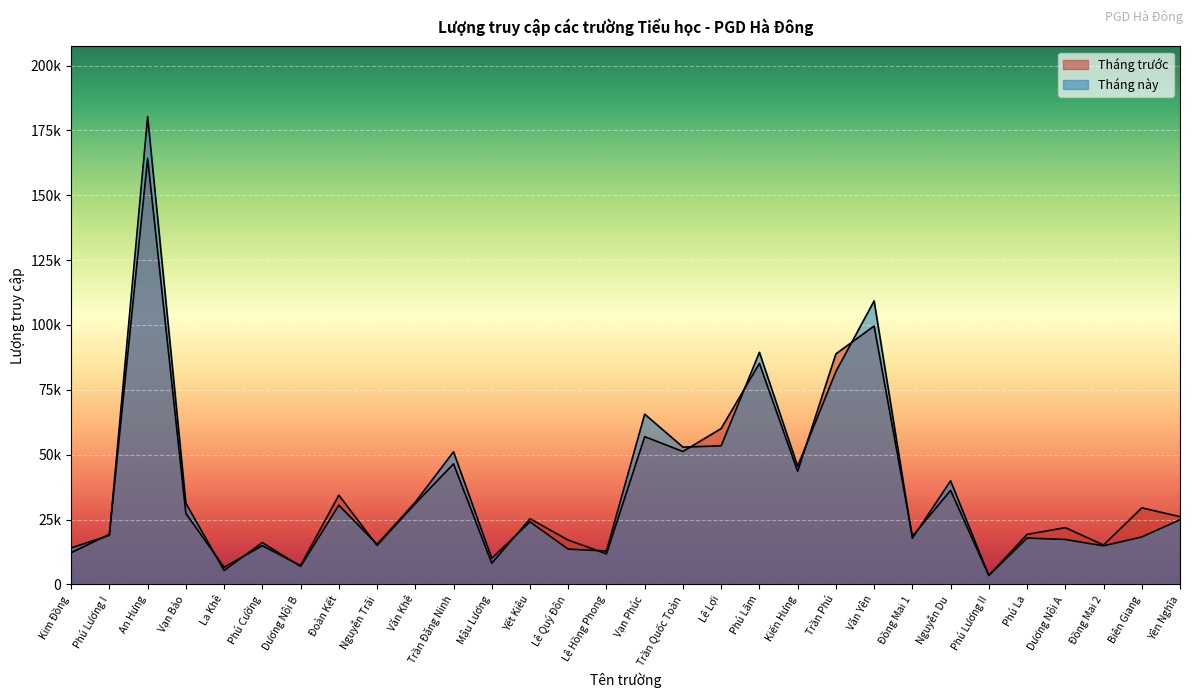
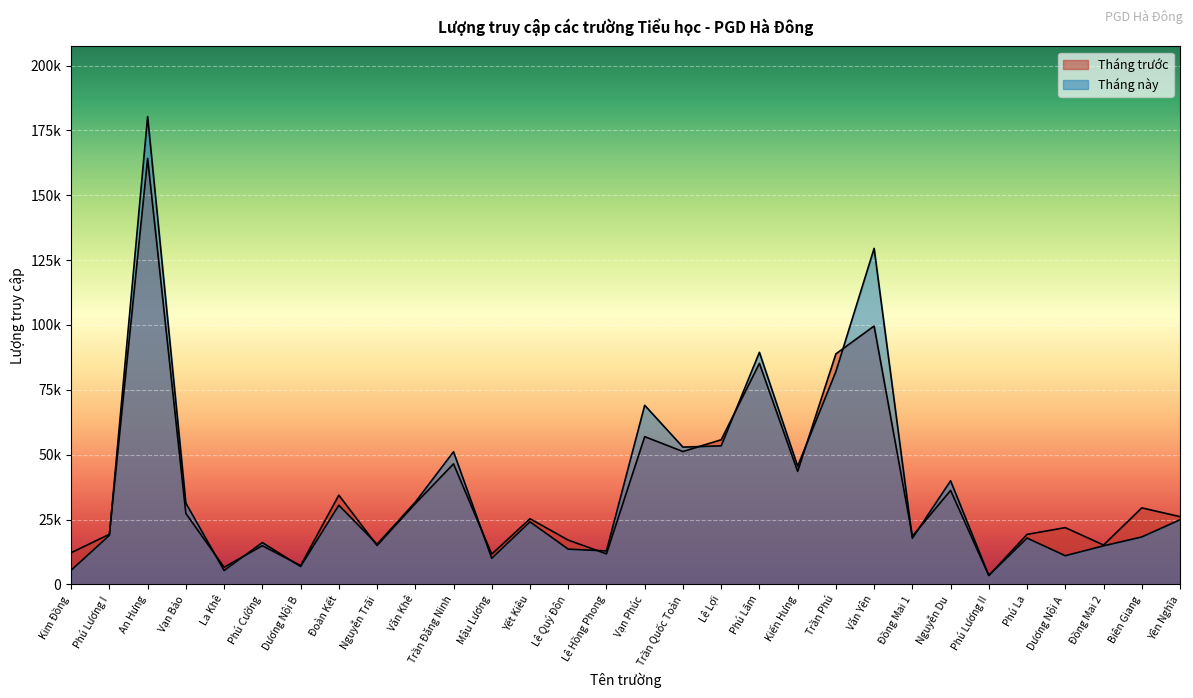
Tháng này, Kim Đồng: 14000 -> 5000
Tháng trước, Mậu Lương: 8000 -> 12000
Tháng này, Vạn Phúc: 66000 -> 69000
Tháng trước, Lê Lợi: 60000 -> 56000
Tháng này, Văn Yên: 109000 -> 130000
Tháng này, Dương Nội A: 17000 -> 11000
